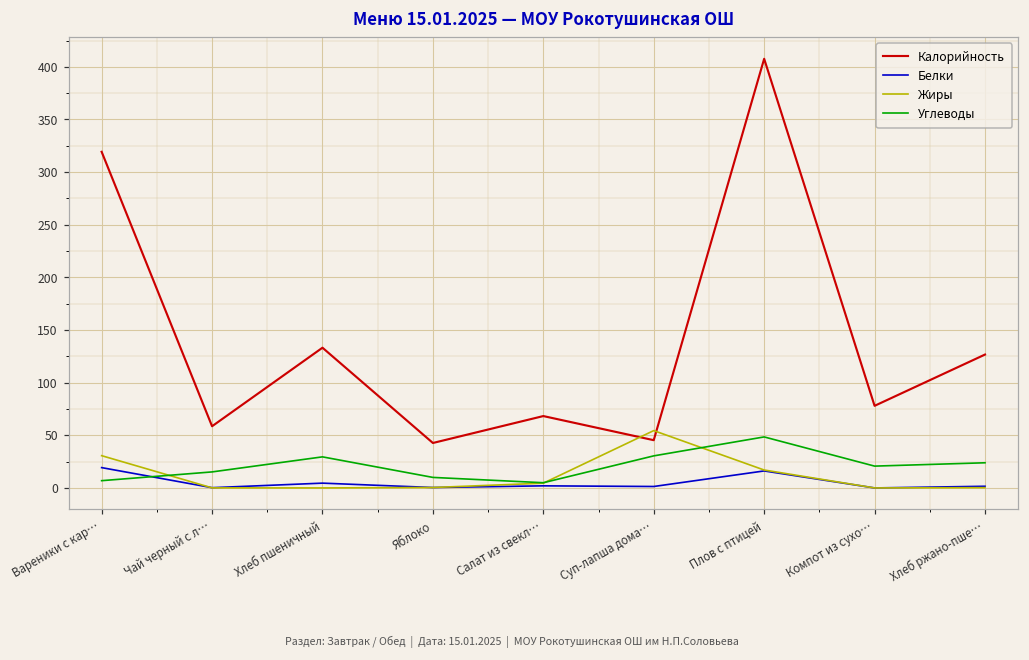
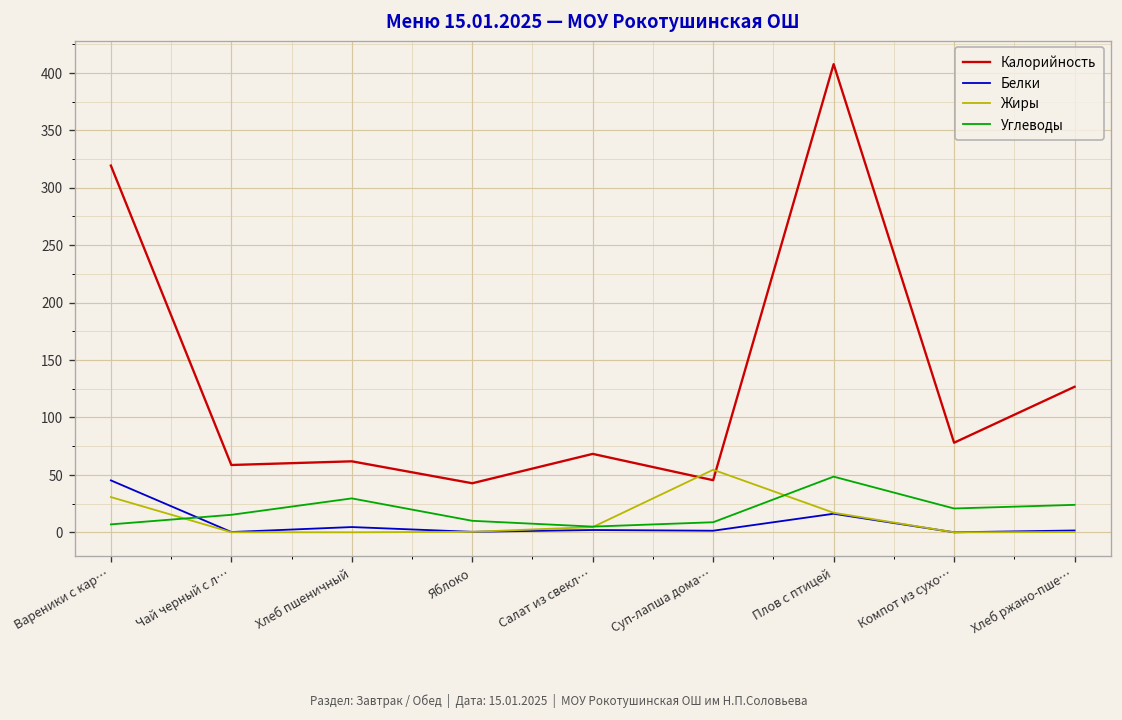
Белки, Вареники с кар…: 20 -> 50
Калорийность, Хлеб пшеничный: 130 -> 60
Углеводы, Суп-лапша дома…: 30 -> 10
